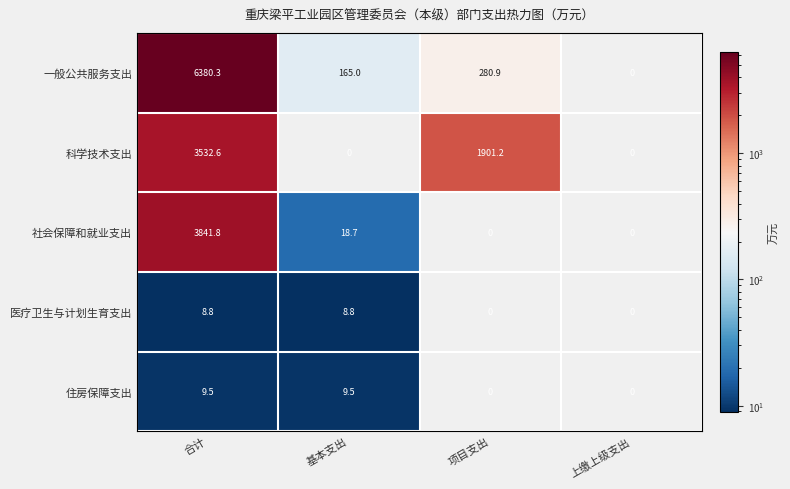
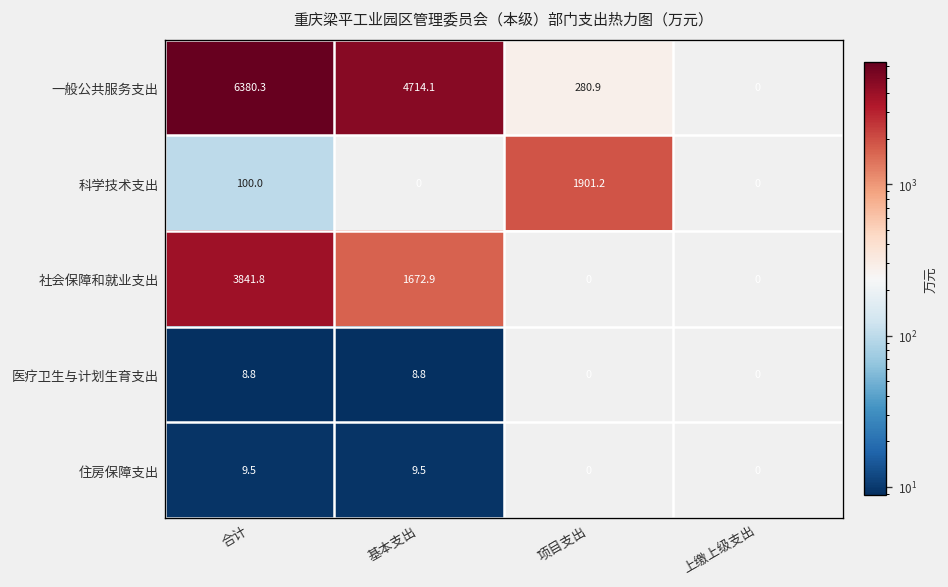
一般公共服务支出, 基本支出: 165.0 -> 4714.1
科学技术支出, 合计: 3532.6 -> 100.0
社会保障和就业支出, 基本支出: 18.7 -> 1672.9
